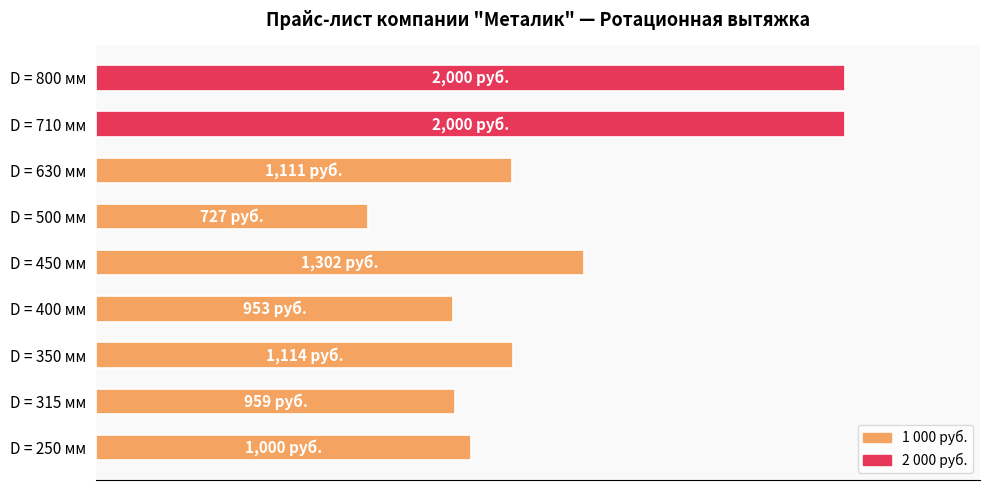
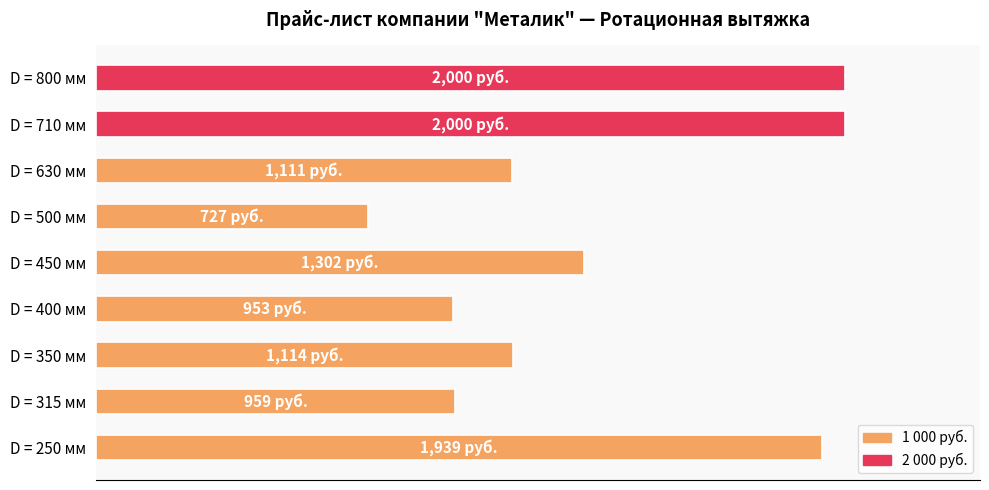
D = 250 мм: 1,000 -> 1,939
